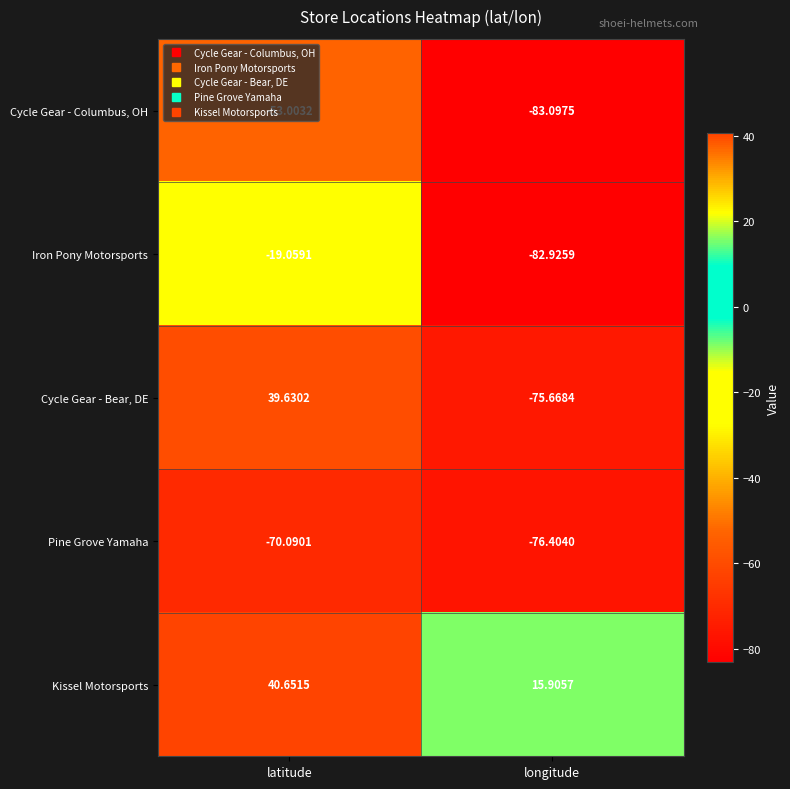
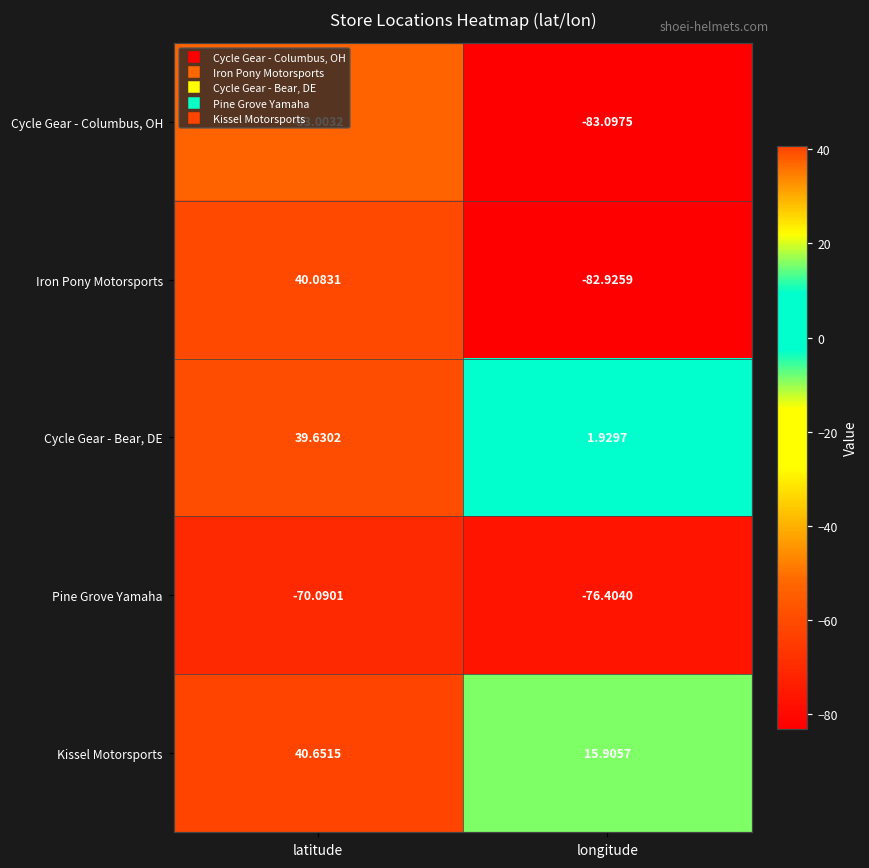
Iron Pony Motorsports, latitude: -19.0591 -> 40.0831
Cycle Gear - Bear, DE, longitude: -75.6684 -> 1.9297
